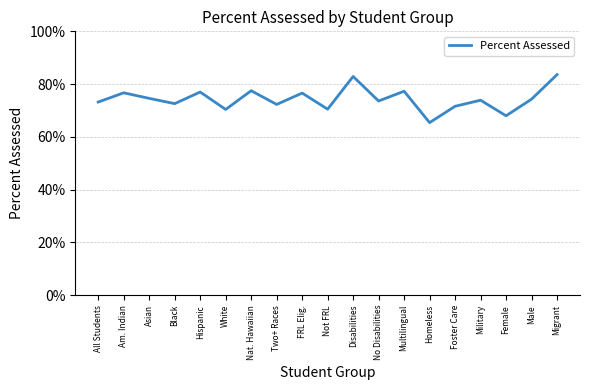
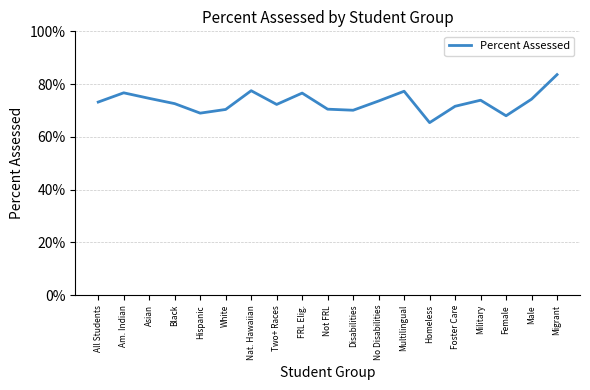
Hispanic: 77% -> 69%
Disabilities: 83% -> 70%
